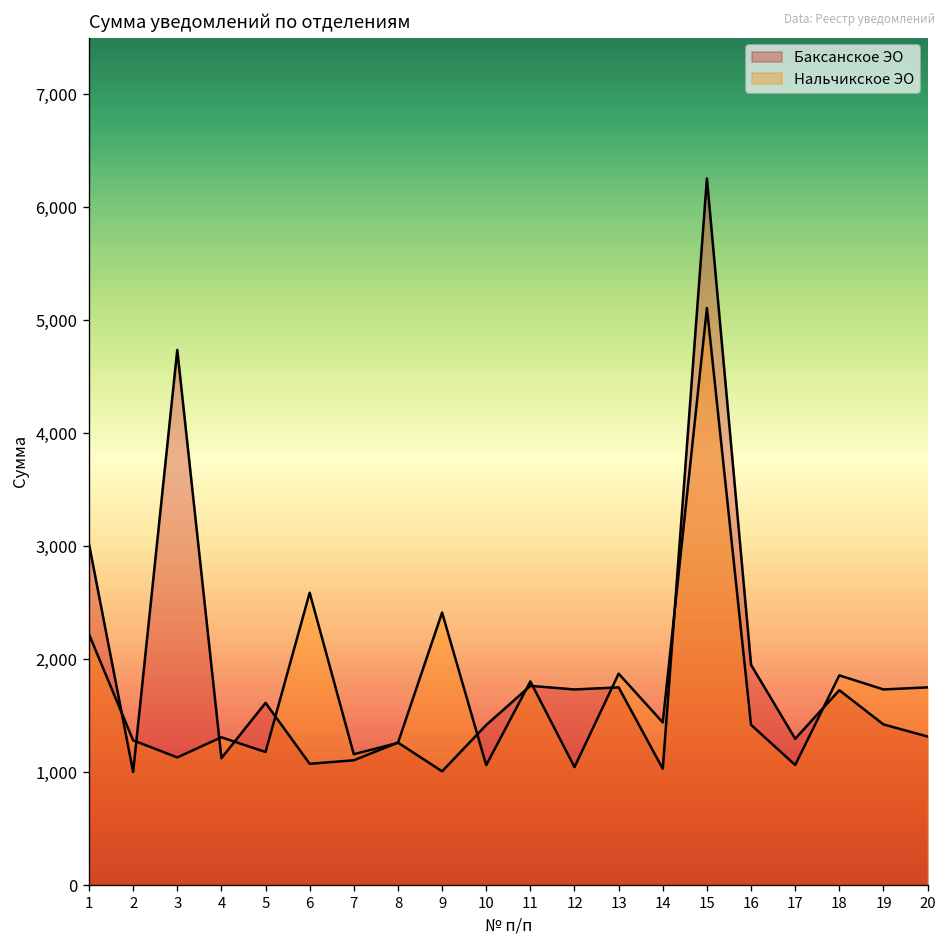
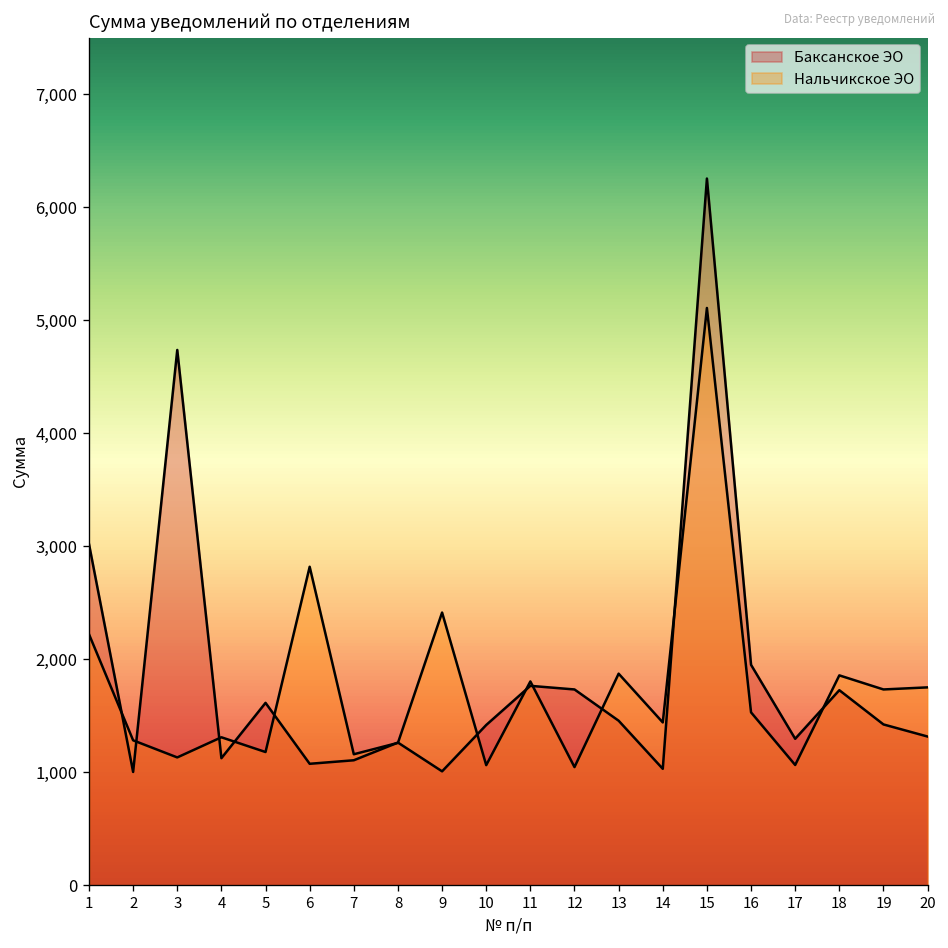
Нальчикское ЭО, 6: 2,600 -> 2,800
Баксанское ЭО, 13: 1,800 -> 1,500
Нальчикское ЭО, 16: 1,400 -> 1,500
